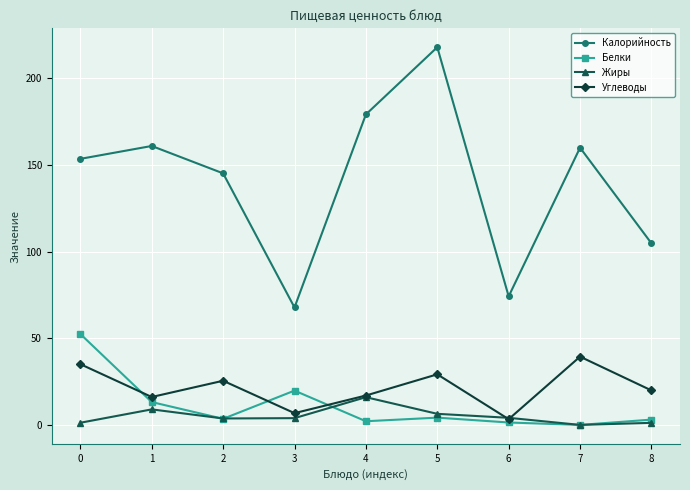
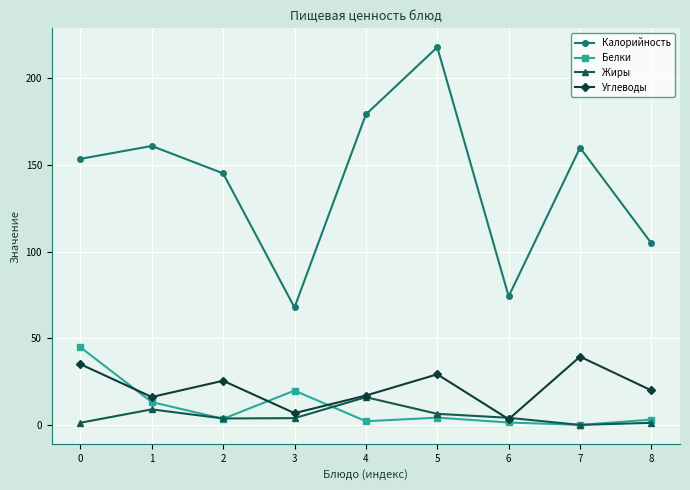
Белки, 0: 52 -> 45
